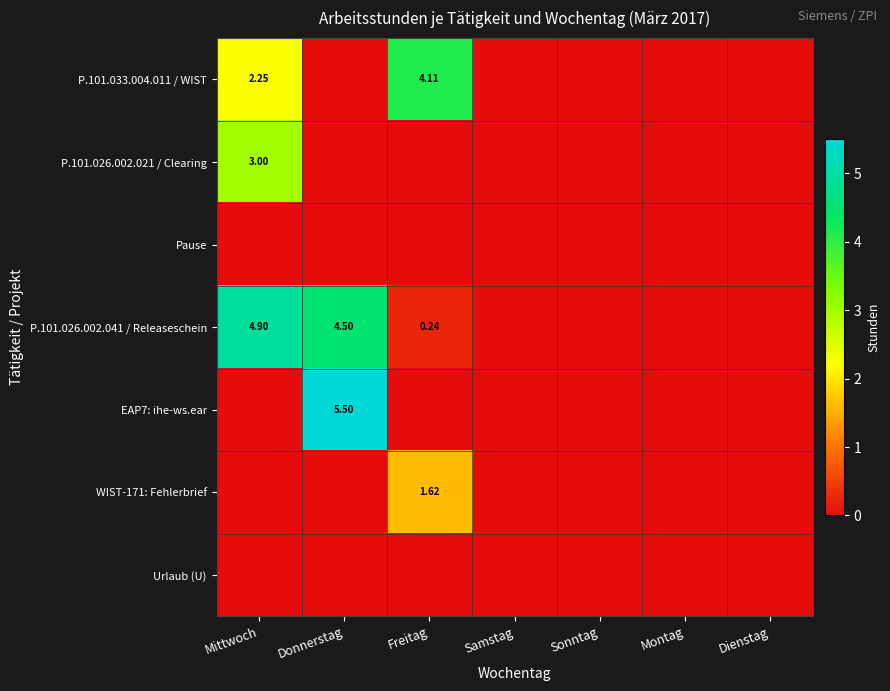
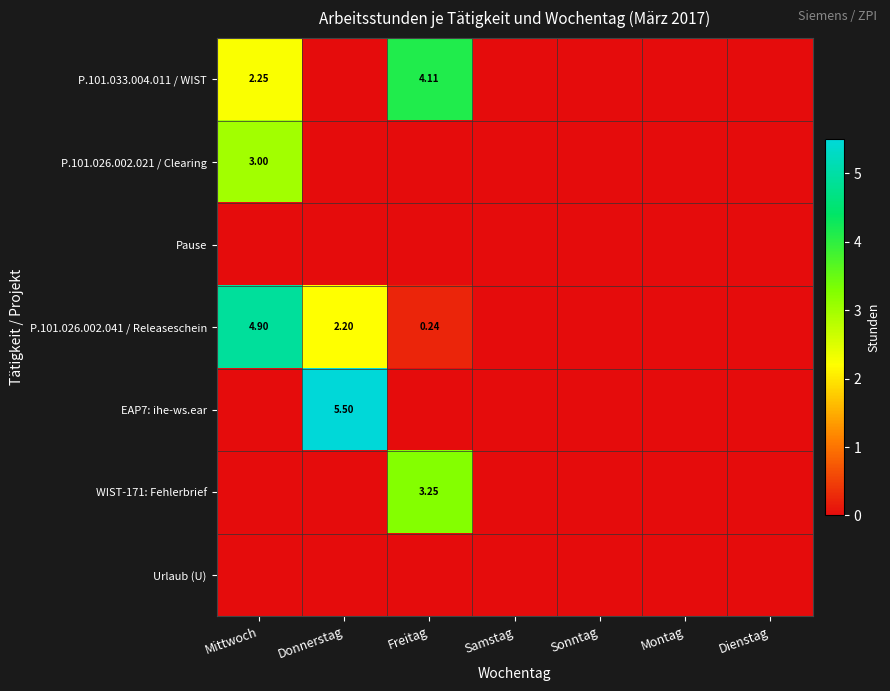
P.101.026.002.041 / Releaseschein, Donnerstag: 4.50 -> 2.20
WIST-171: Fehlerbrief, Freitag: 1.62 -> 3.25
